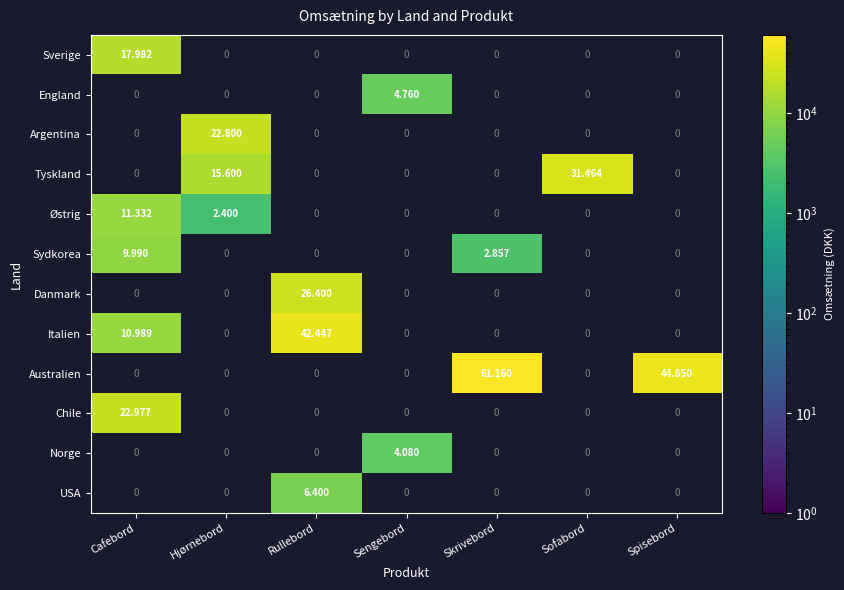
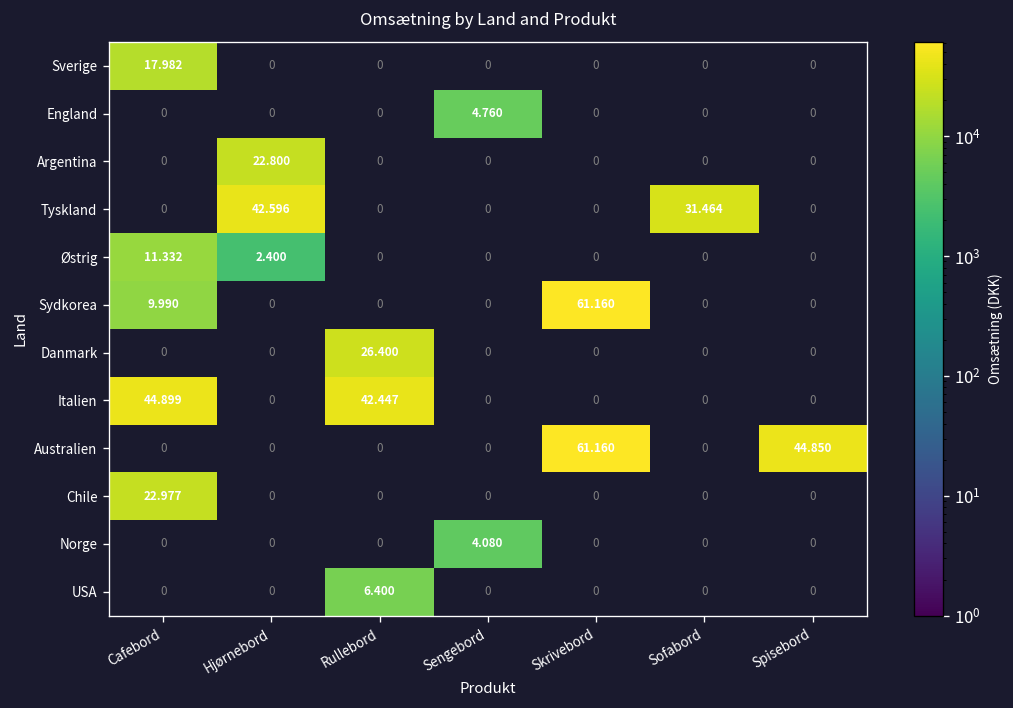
Tyskland, Hjørnebord: 15.600 -> 42.596
Sydkorea, Skrivebord: 2.857 -> 61.160
Italien, Cafebord: 10.989 -> 44.899
